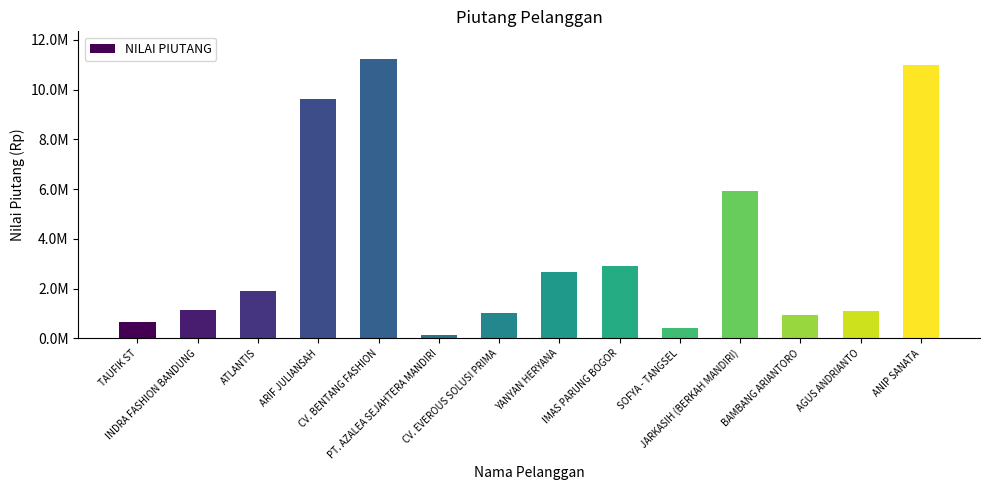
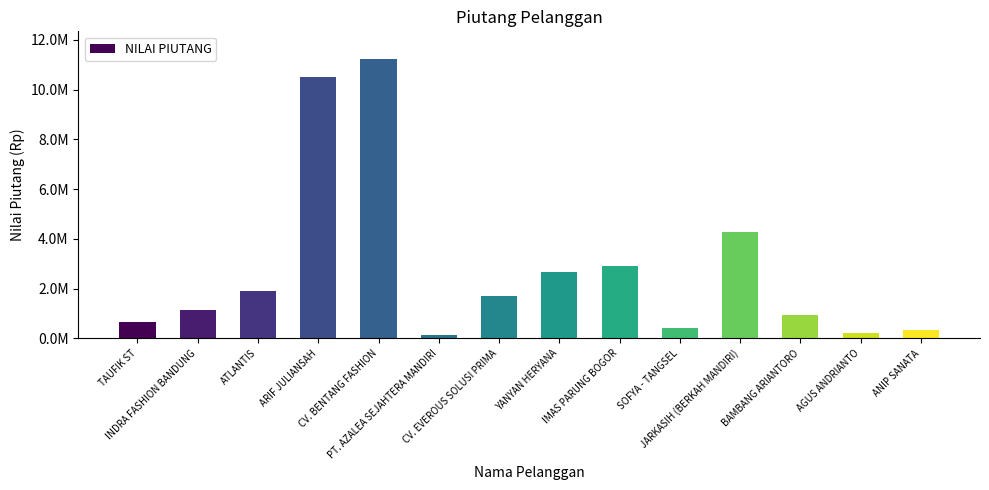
ARIF JULIANSAH: 9600000 -> 10500000
CV. EVEROUS SOLUSI PRIMA: 1000000 -> 1700000
JARKASIH (BERKAH MANDIRI): 5900000 -> 4300000
AGUS ANDRIANTO: 1100000 -> 200000
ANIP SANATA: 11000000 -> 300000
